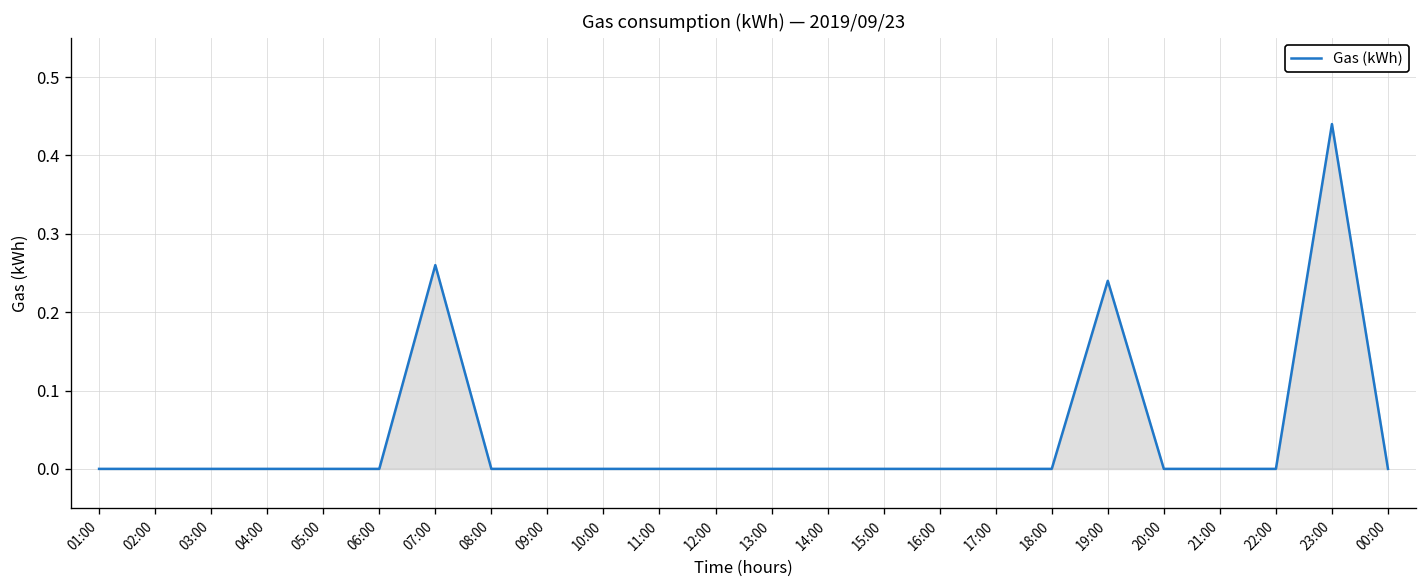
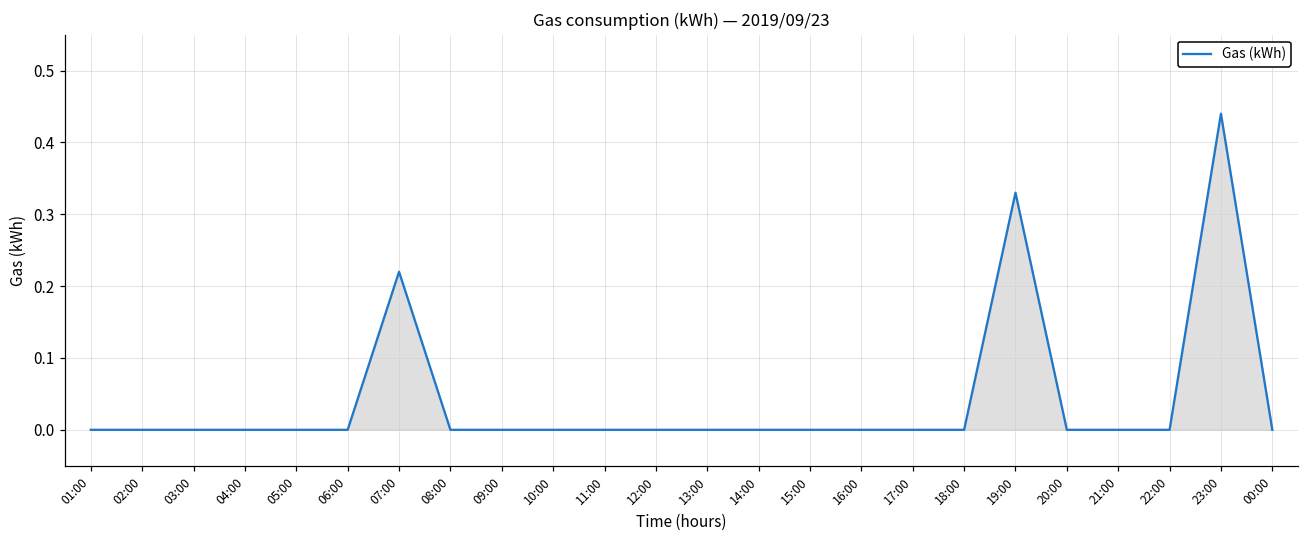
07:00: 0.26 -> 0.22
19:00: 0.24 -> 0.33
